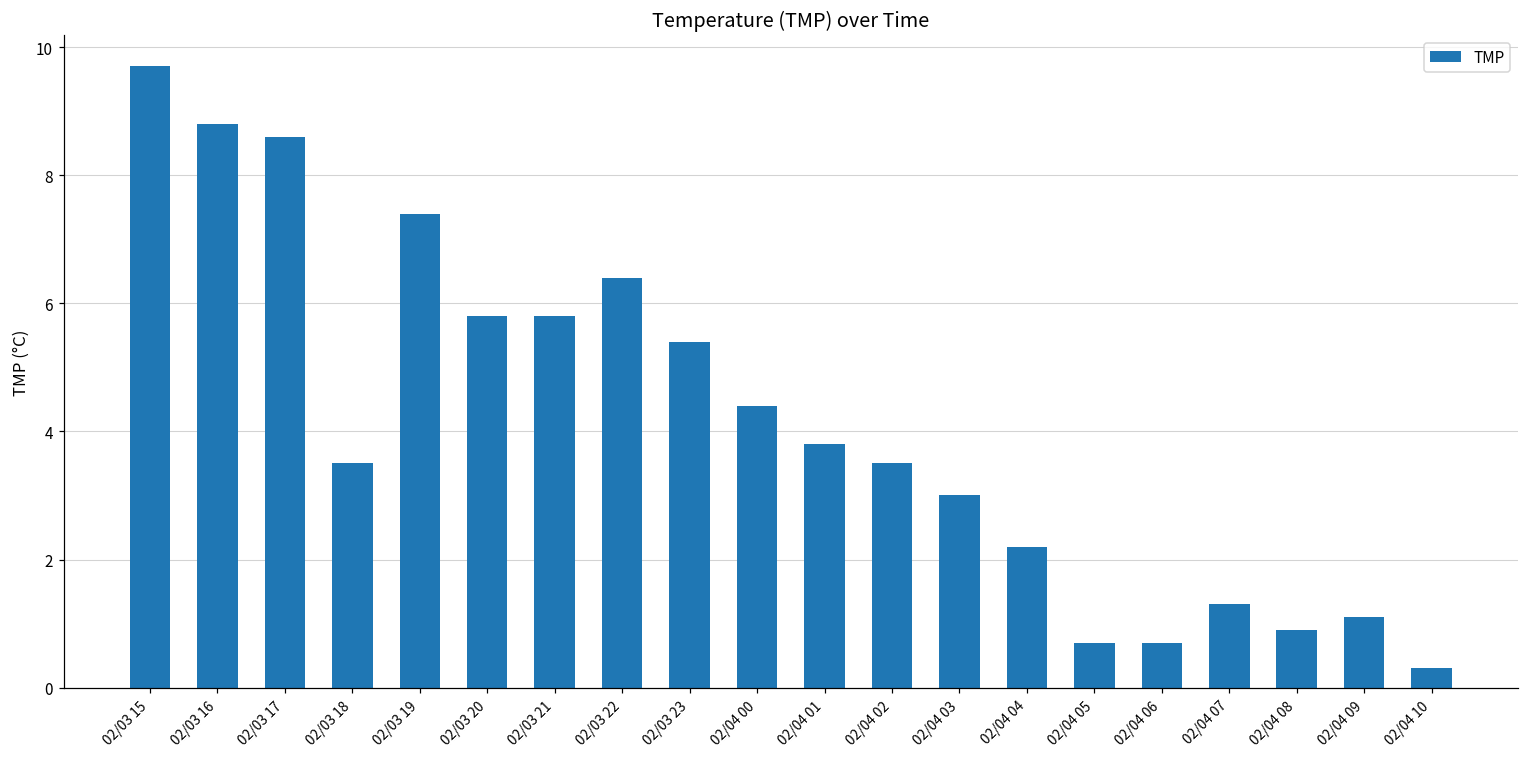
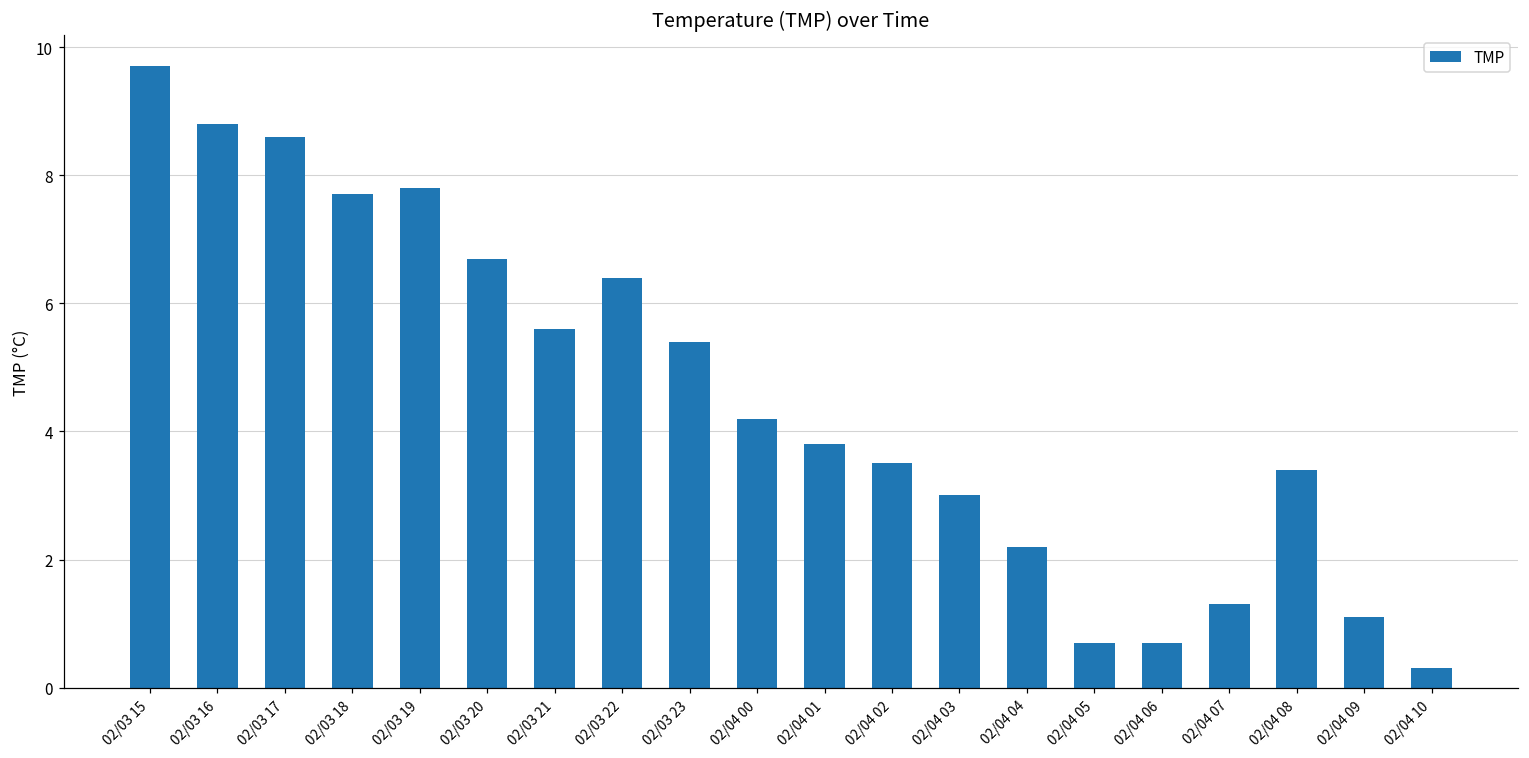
02/03 18: 3.5 -> 7.7
02/03 19: 7.4 -> 7.8
02/03 20: 5.8 -> 6.7
02/03 21: 5.8 -> 5.6
02/04 00: 4.4 -> 4.2
02/04 08: 0.9 -> 3.4
